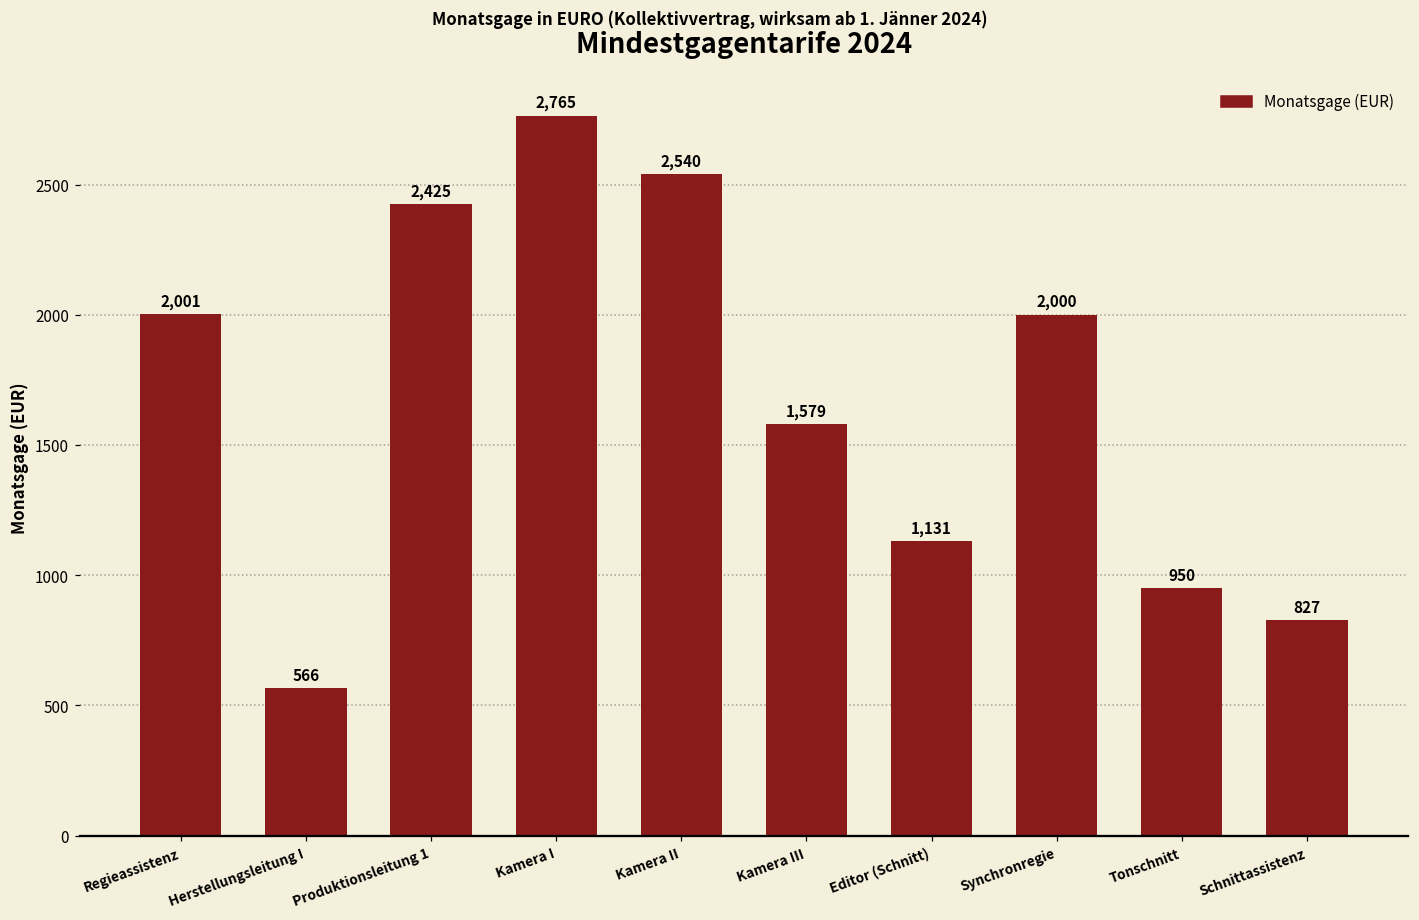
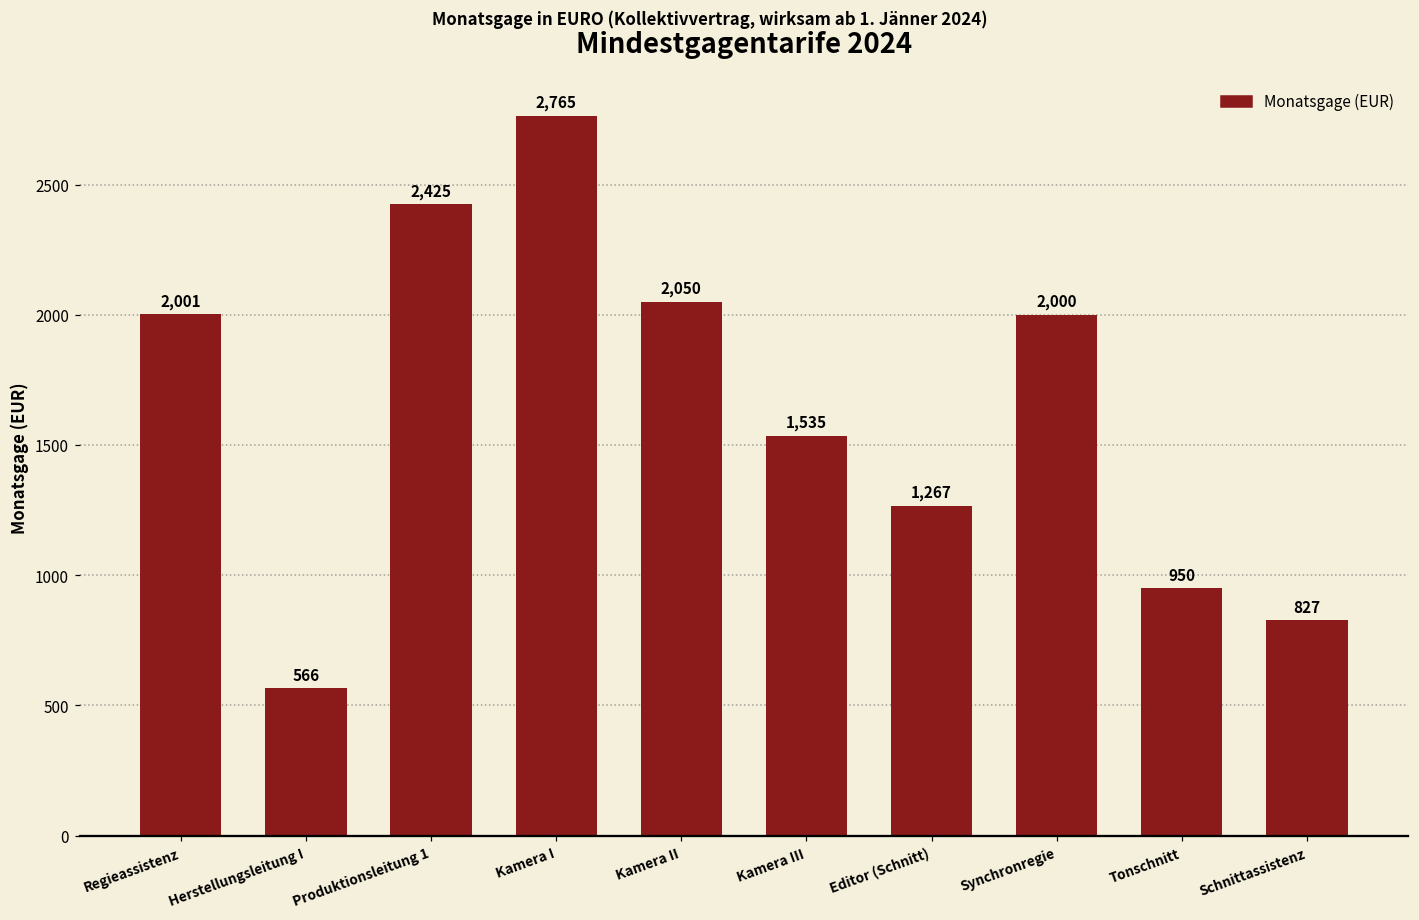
Kamera II: 2,540 -> 2,050
Kamera III: 1,579 -> 1,535
Editor (Schnitt): 1,131 -> 1,267
